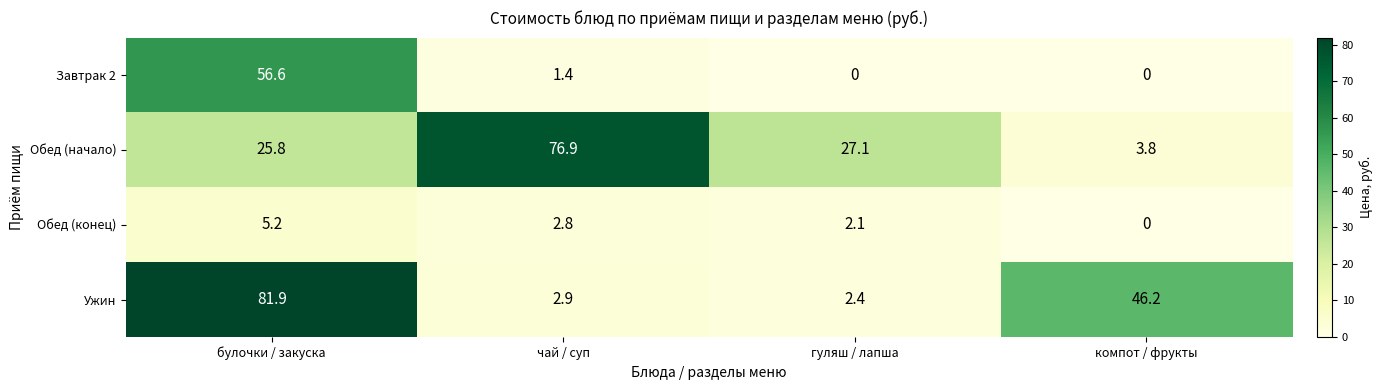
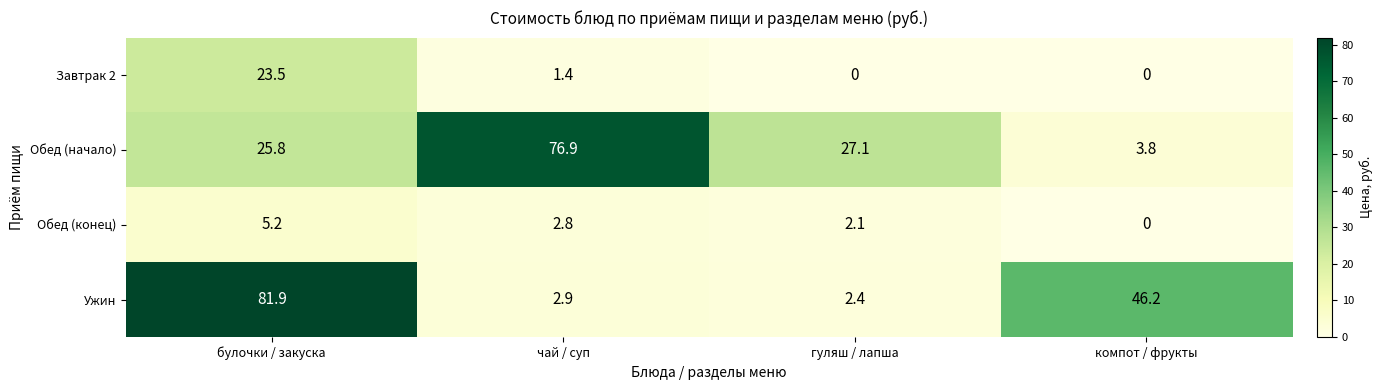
Завтрак 2, булочки / закуска: 56.6 -> 23.5
